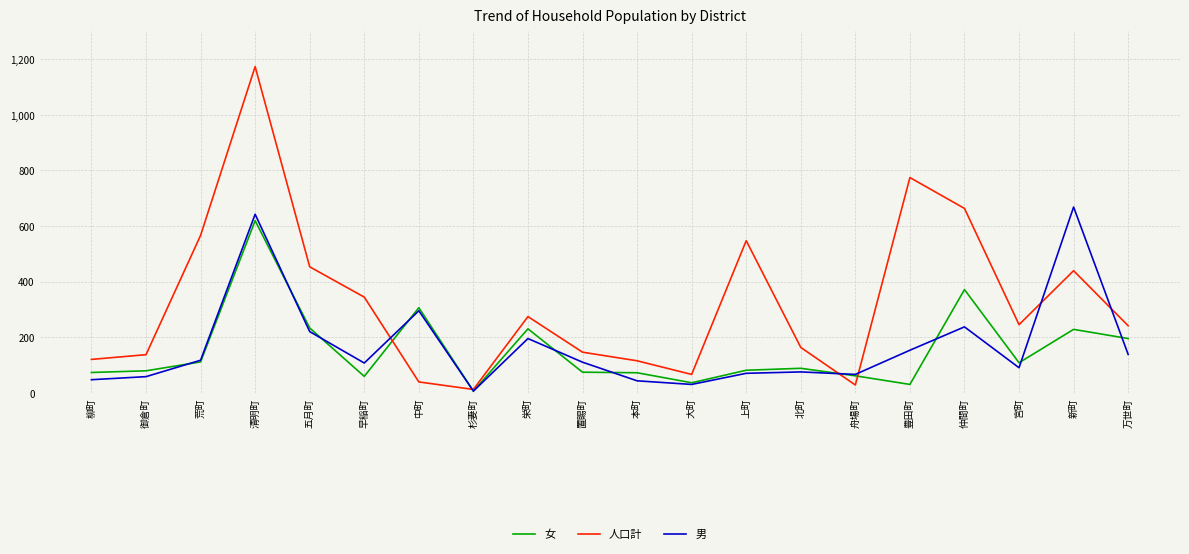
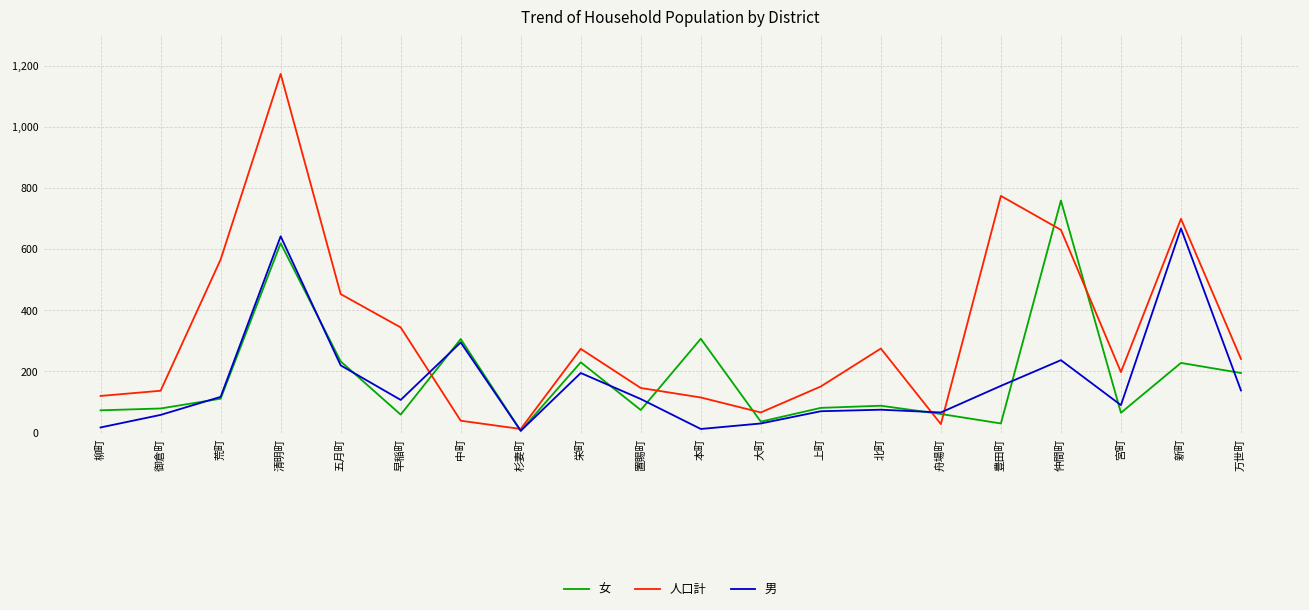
男, 柳町: 50 -> 20
女, 本町: 70 -> 310
男, 本町: 40 -> 10
人口計, 上町: 550 -> 150
人口計, 北町: 160 -> 280
女, 仲間町: 370 -> 760
女, 宮町: 110 -> 70
人口計, 宮町: 250 -> 200
人口計, 新町: 440 -> 700
